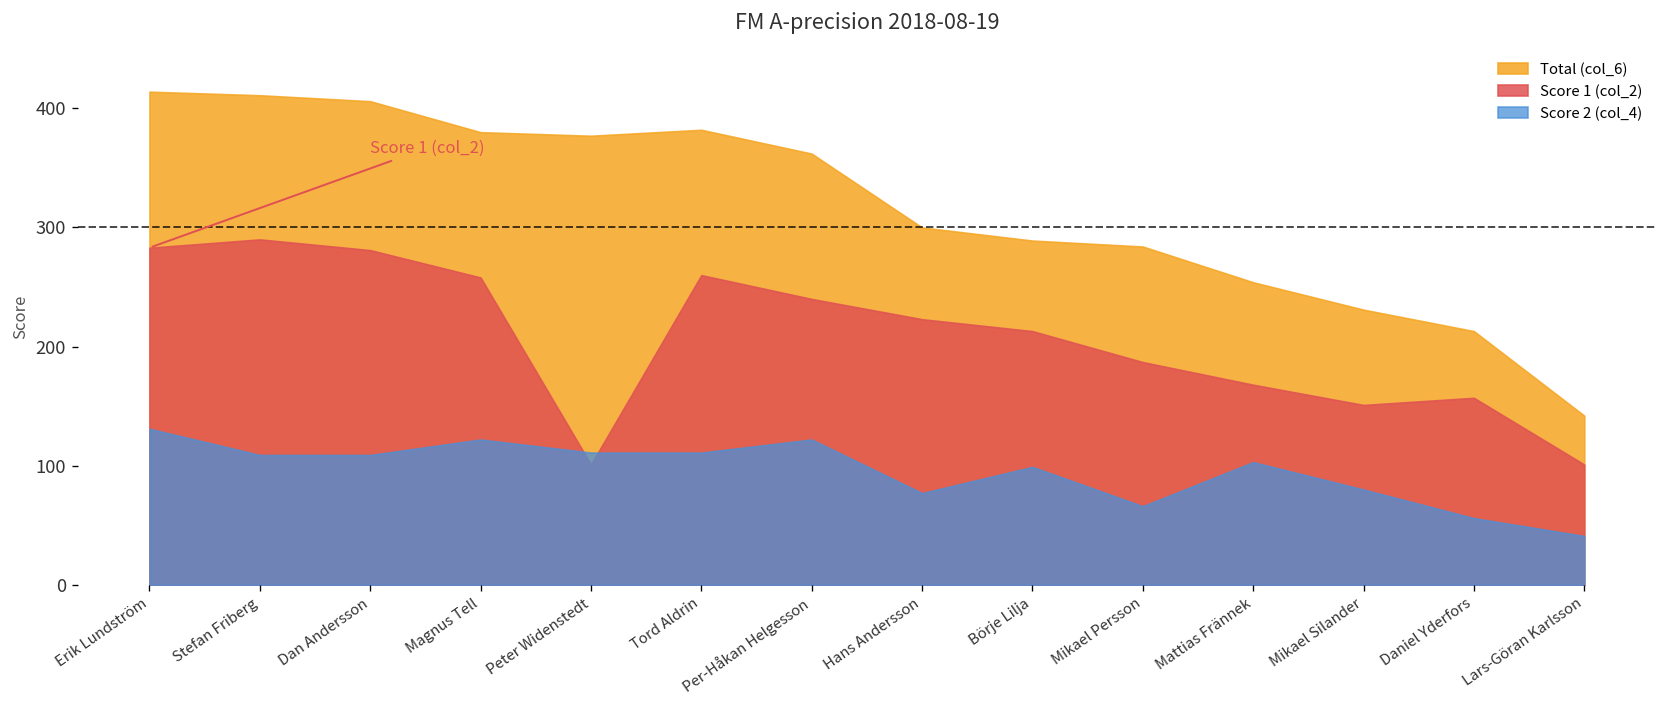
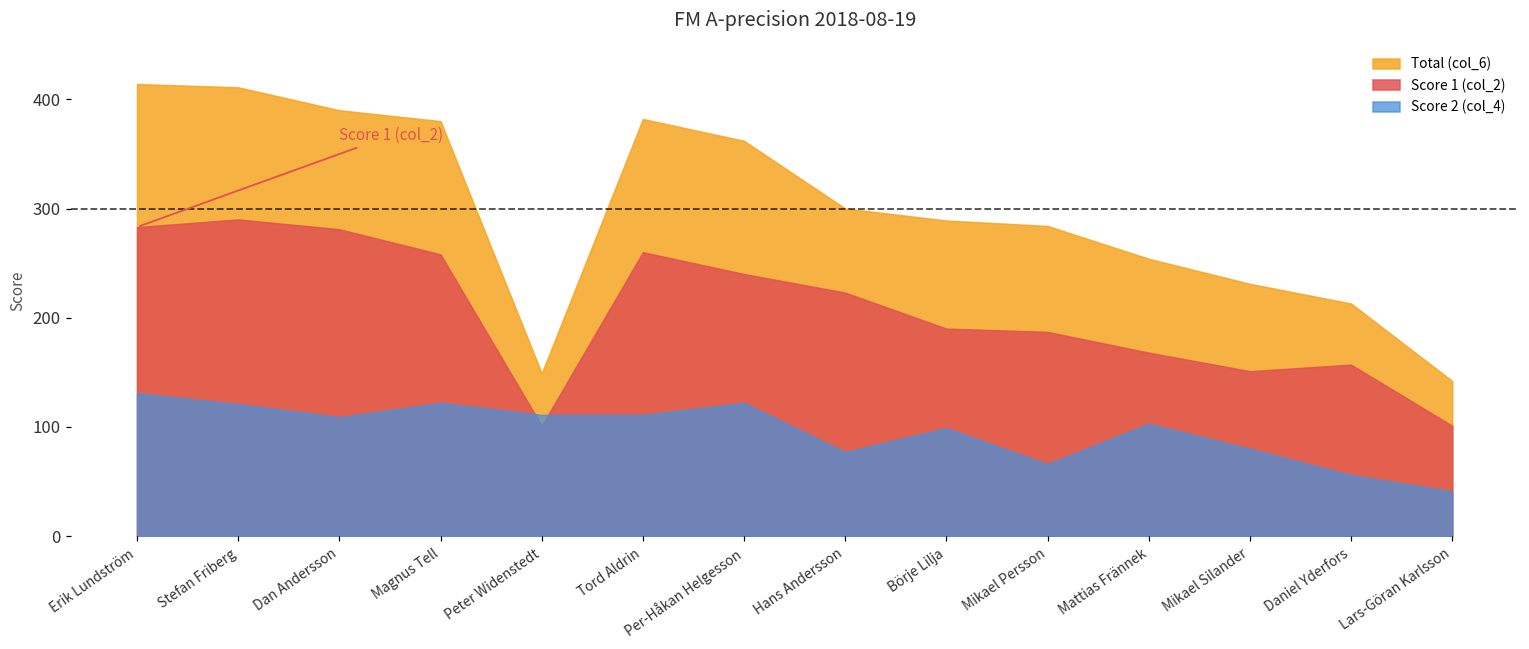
Score 2 (col_4), Stefan Friberg: 110 -> 120
Total (col_6), Dan Andersson: 410 -> 390
Total (col_6), Peter Widenstedt: 380 -> 150
Score 1 (col_2), Börje Lilja: 210 -> 190
